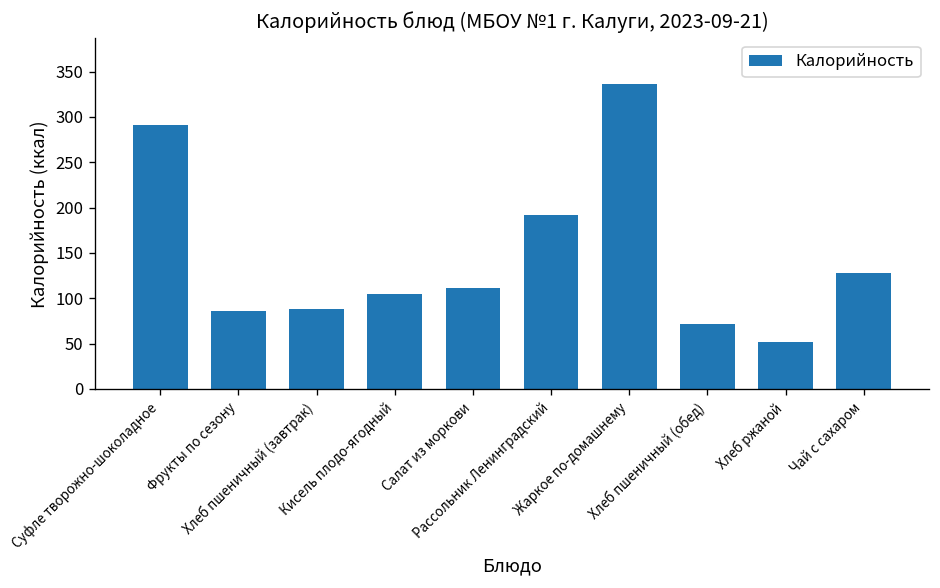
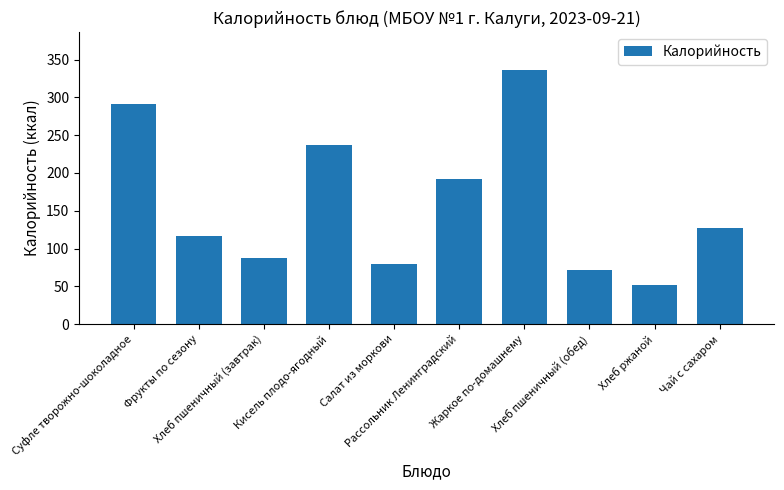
Фрукты по сезону: 90 -> 120
Кисель плодо-ягодный: 110 -> 240
Салат из моркови: 110 -> 80
